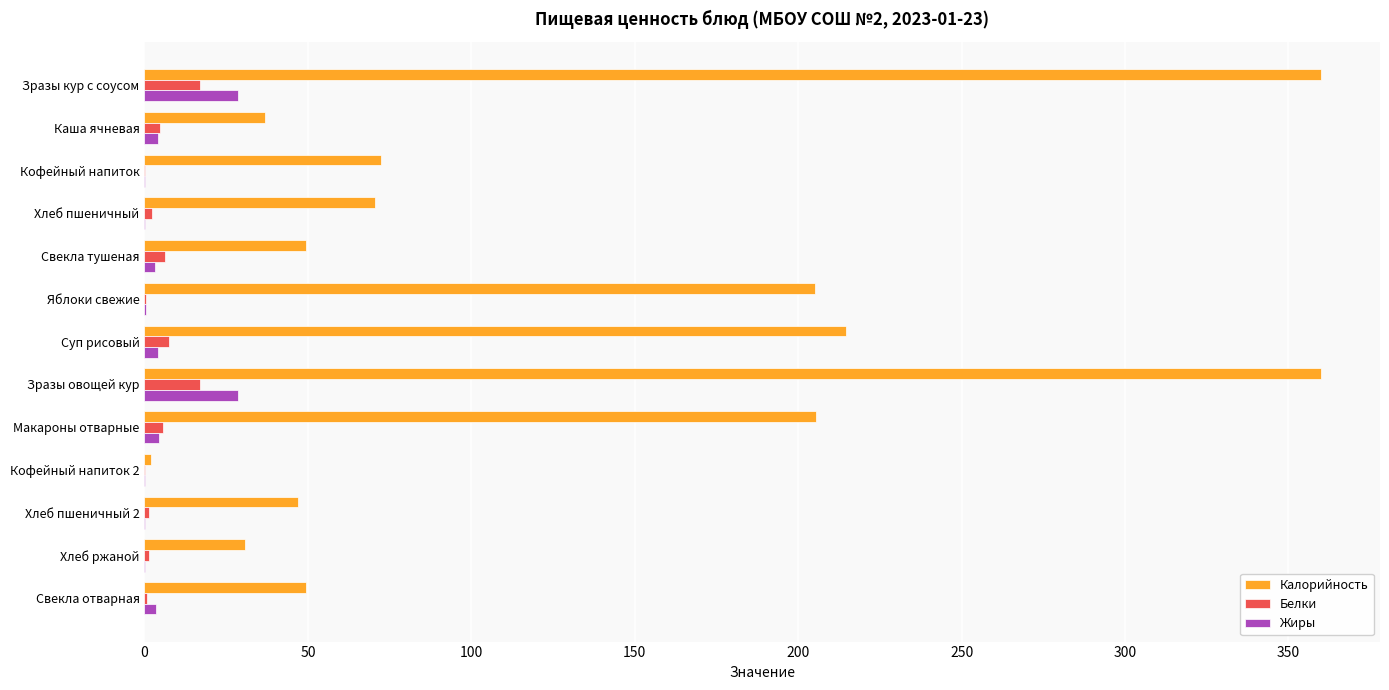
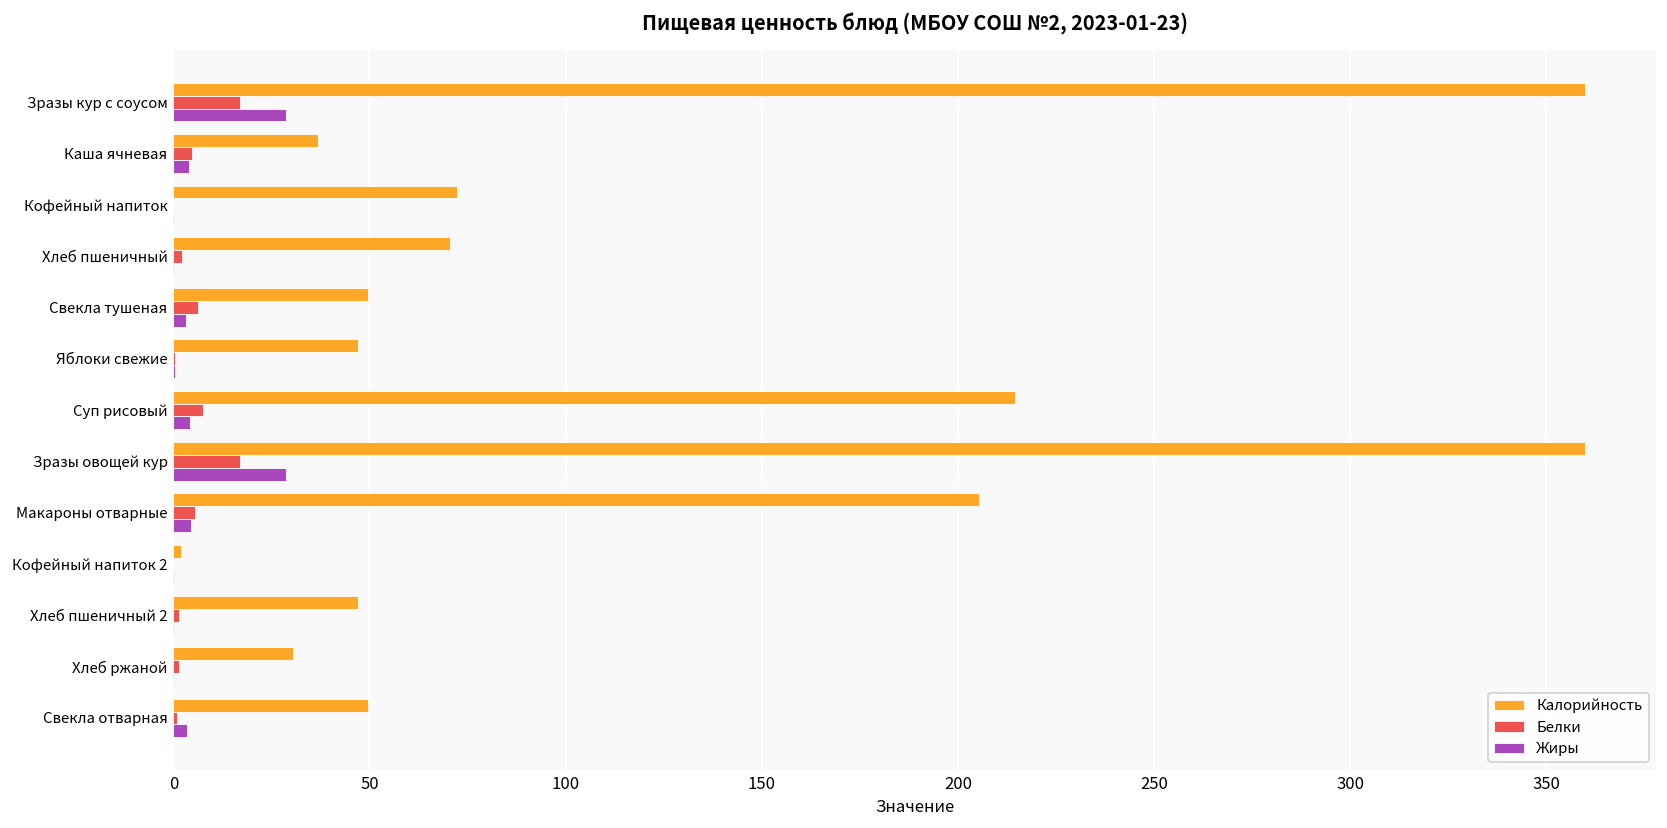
Калорийность, Яблоки свежие: 205 -> 47
